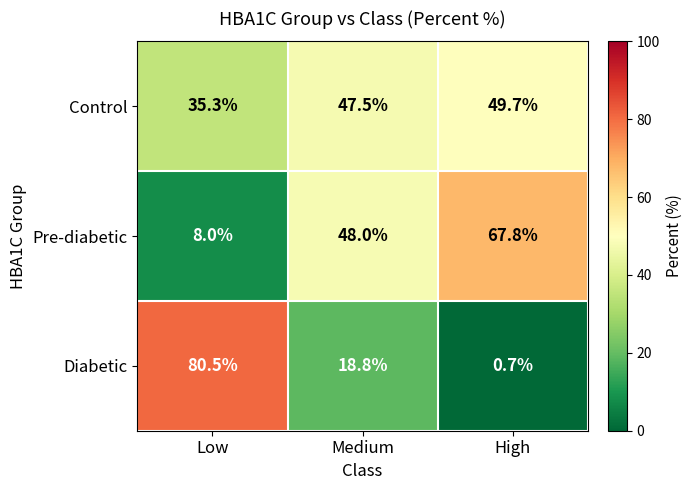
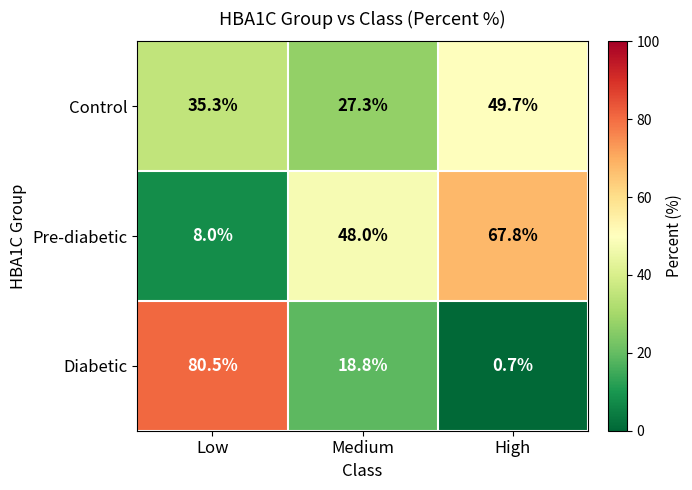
Control, Medium: 47.5% -> 27.3%
